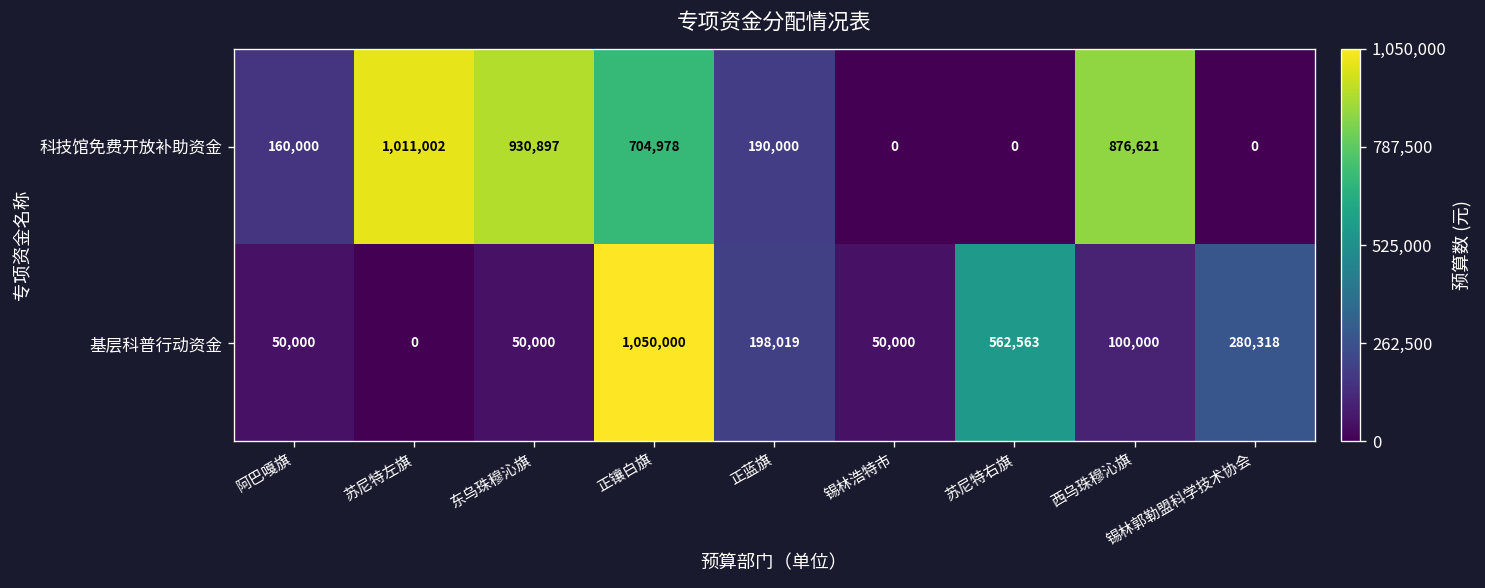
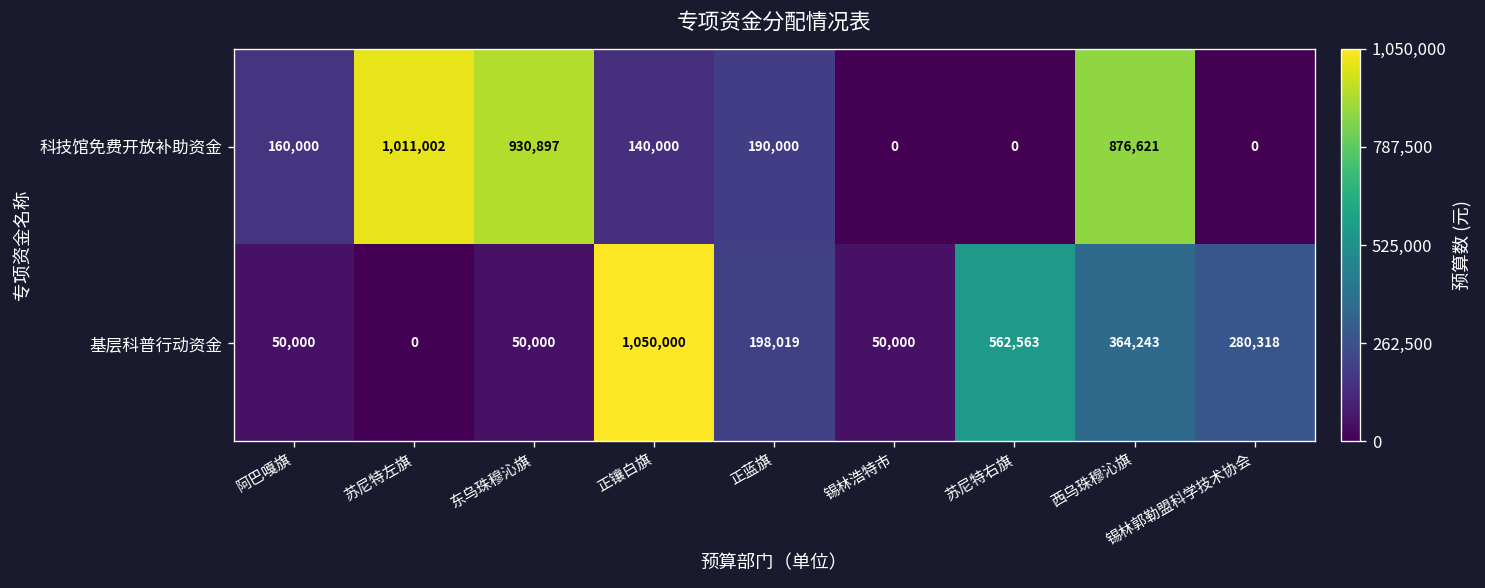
科技馆免费开放补助资金, 正镶白旗: 704,978 -> 140,000
基层科普行动资金, 西乌珠穆沁旗: 100,000 -> 364,243
